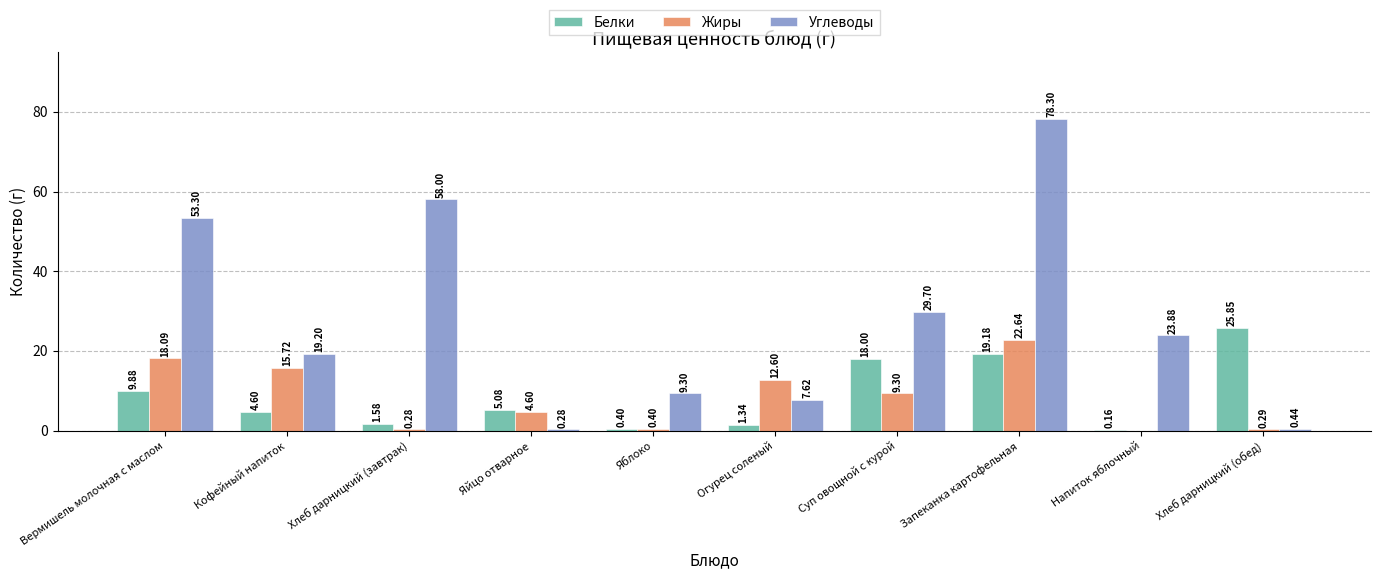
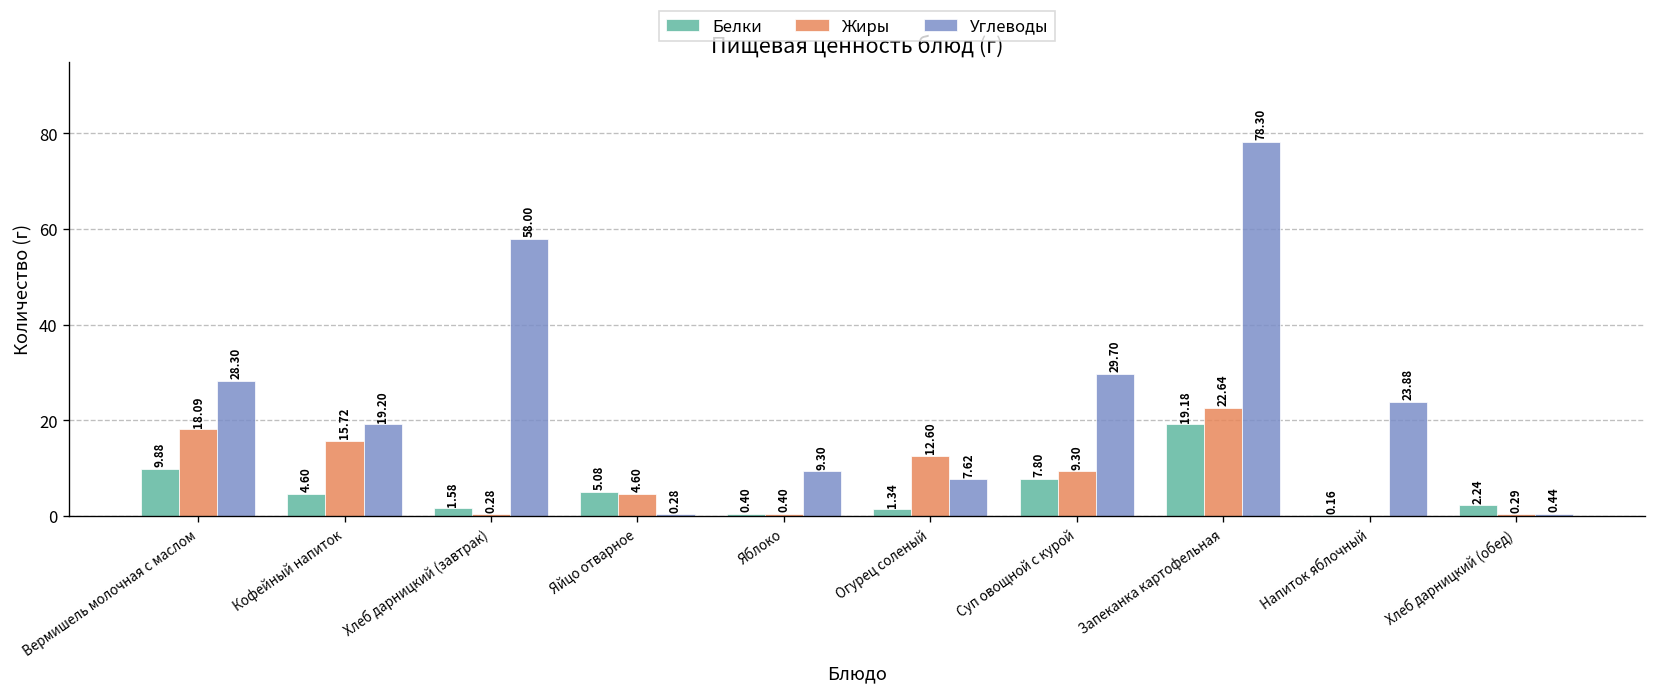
Углеводы, Вермишель молочная с маслом: 53.30 -> 28.30
Белки, Суп овощной с курой: 18.00 -> 7.80
Белки, Хлеб дарницкий (обед): 25.85 -> 2.24
